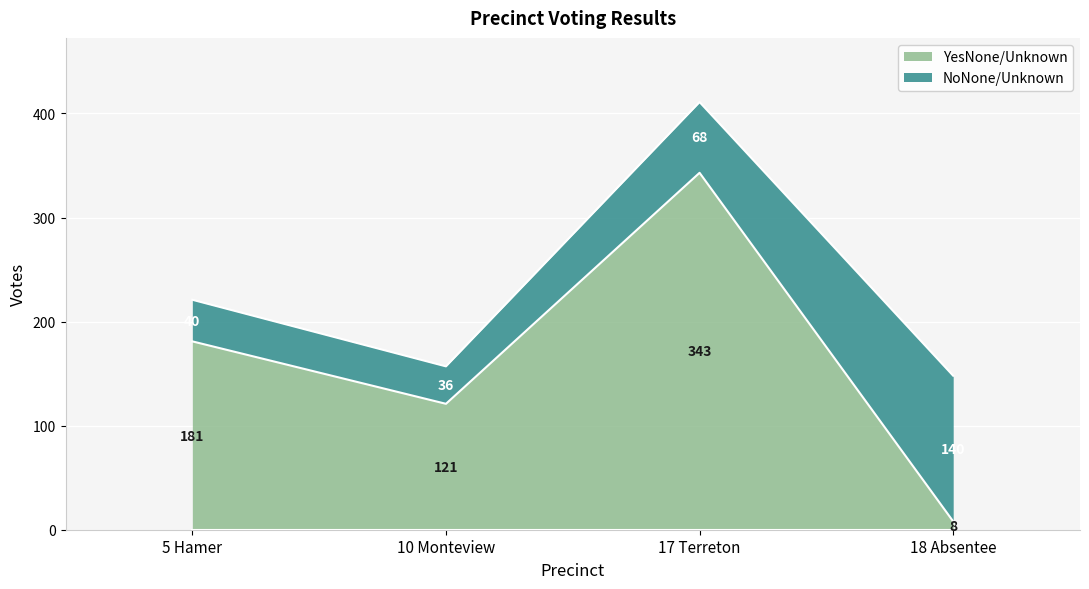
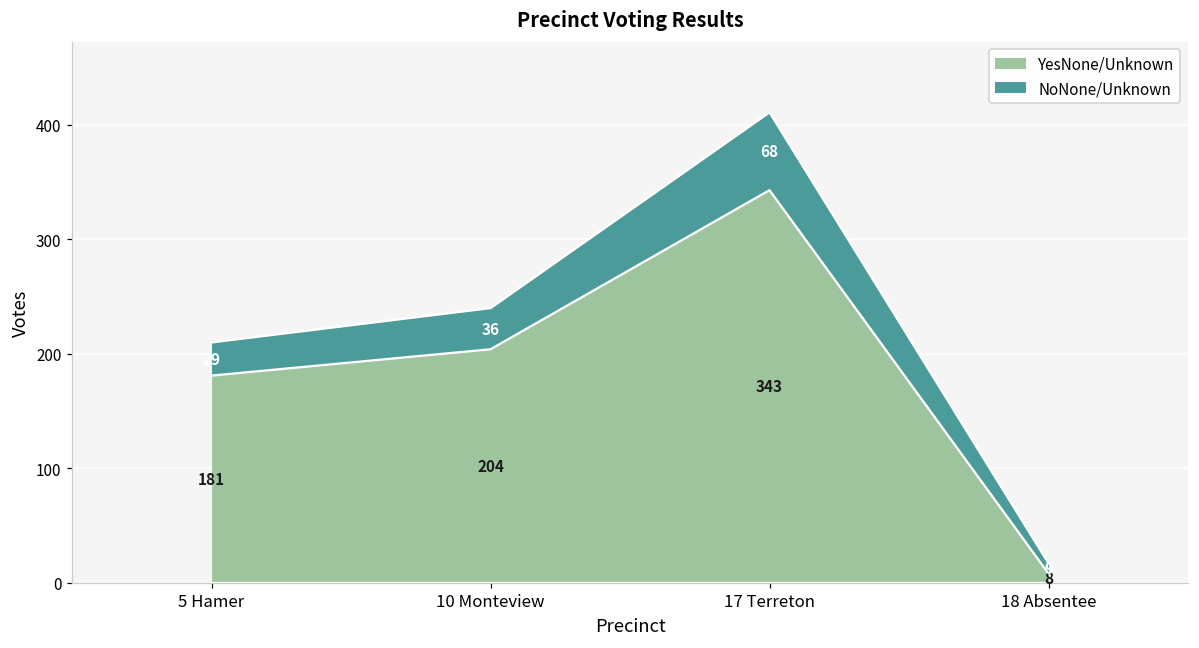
NoNone/Unknown, 5 Hamer: 40 -> 29
YesNone/Unknown, 10 Monteview: 121 -> 204
NoNone/Unknown, 18 Absentee: 140 -> 9
